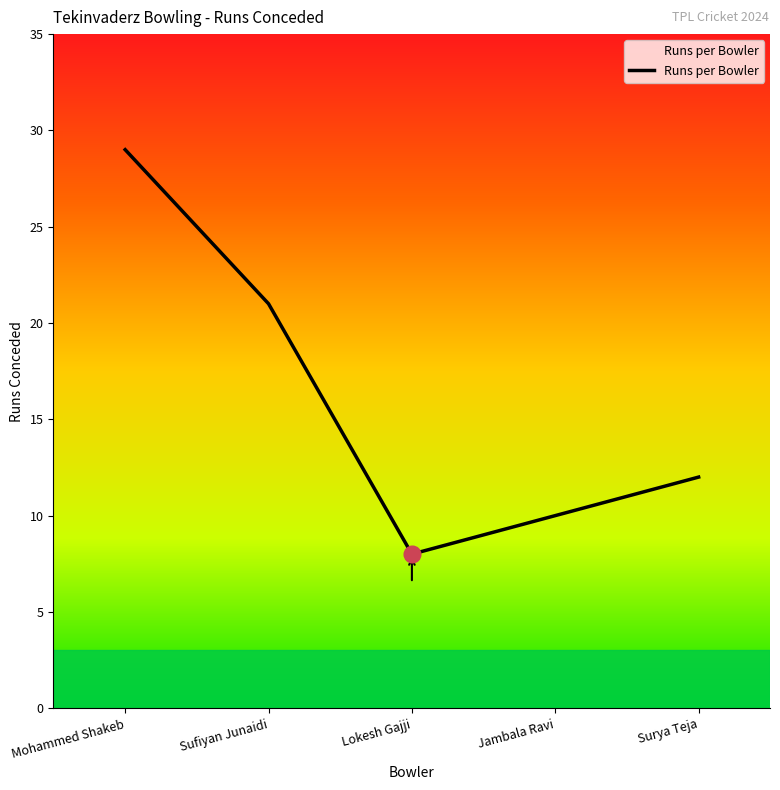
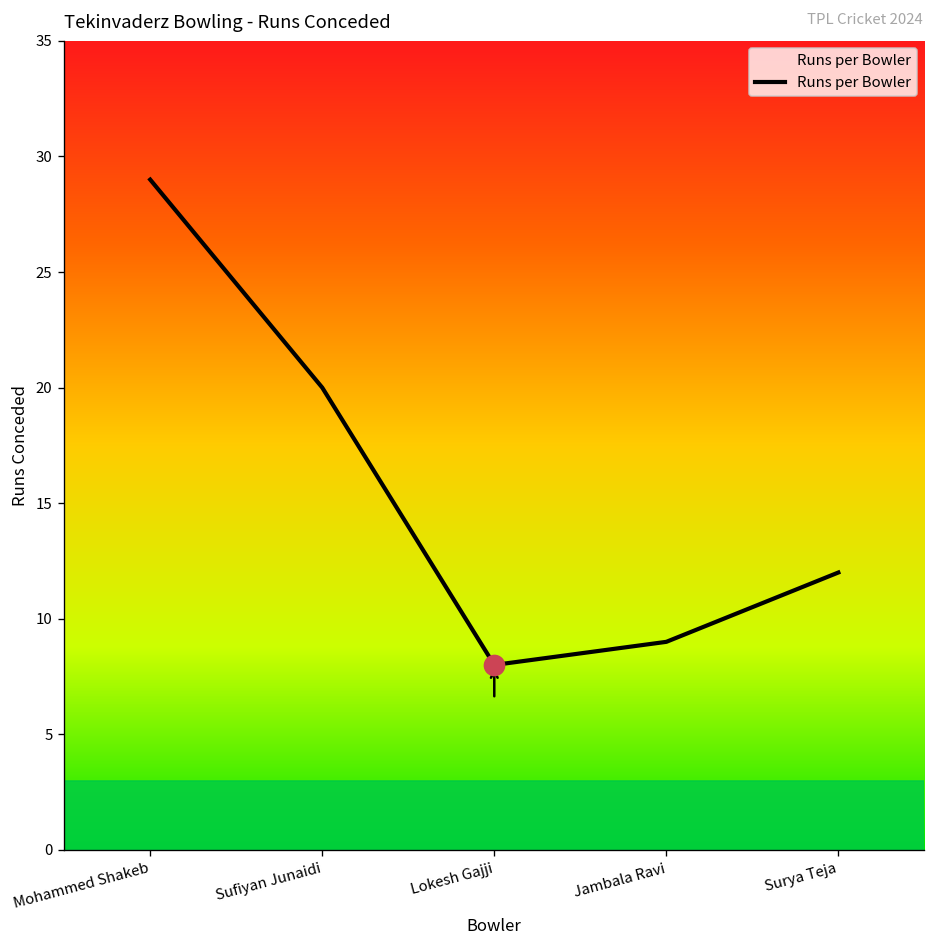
Runs per Bowler, Sufiyan Junaidi: 21 -> 20
Runs per Bowler, Jambala Ravi: 10 -> 9
